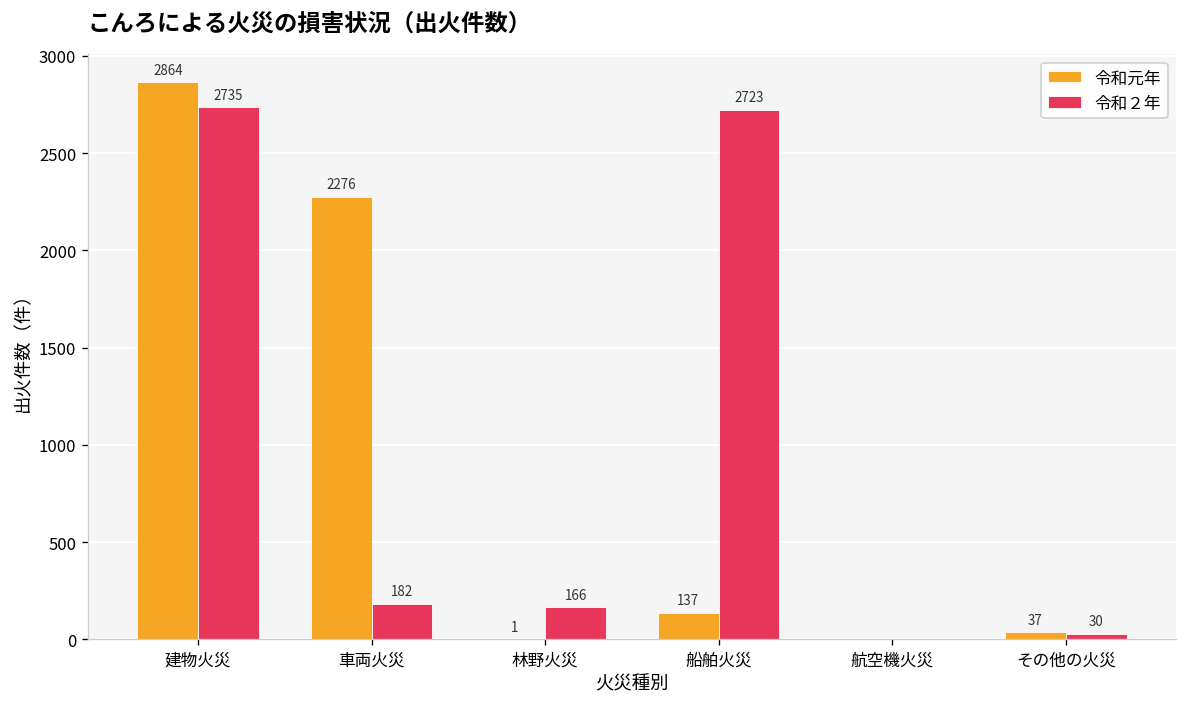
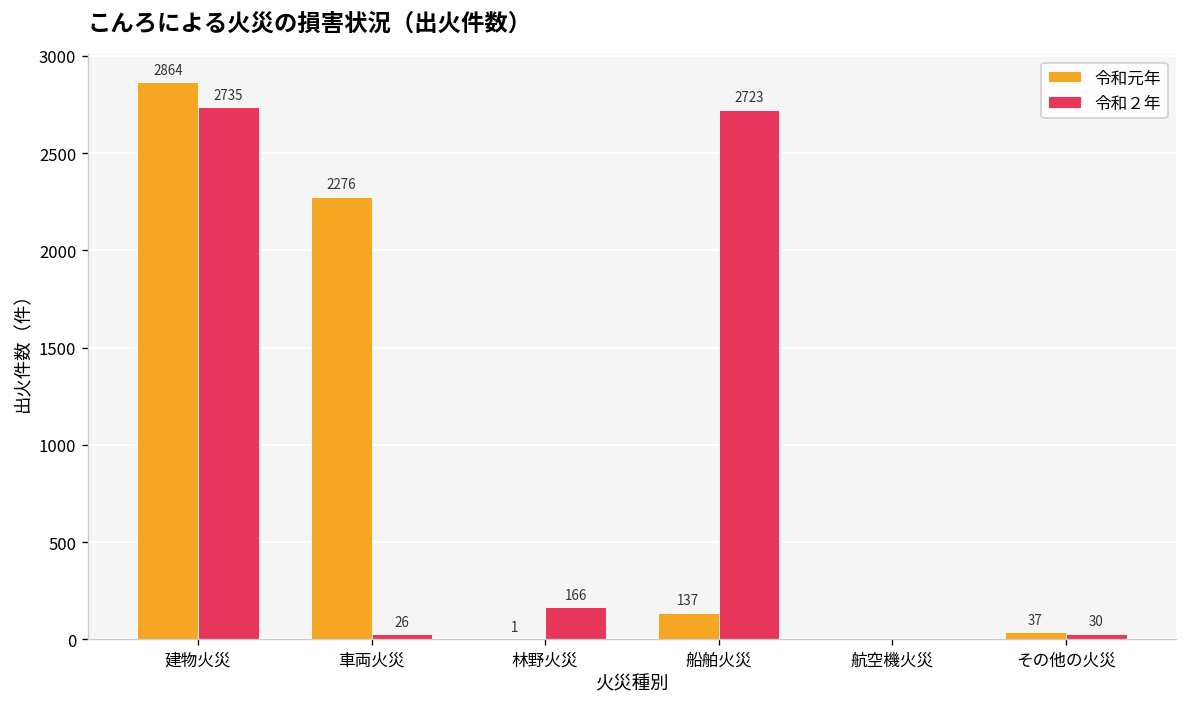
令和２年, 車両火災: 182 -> 26
